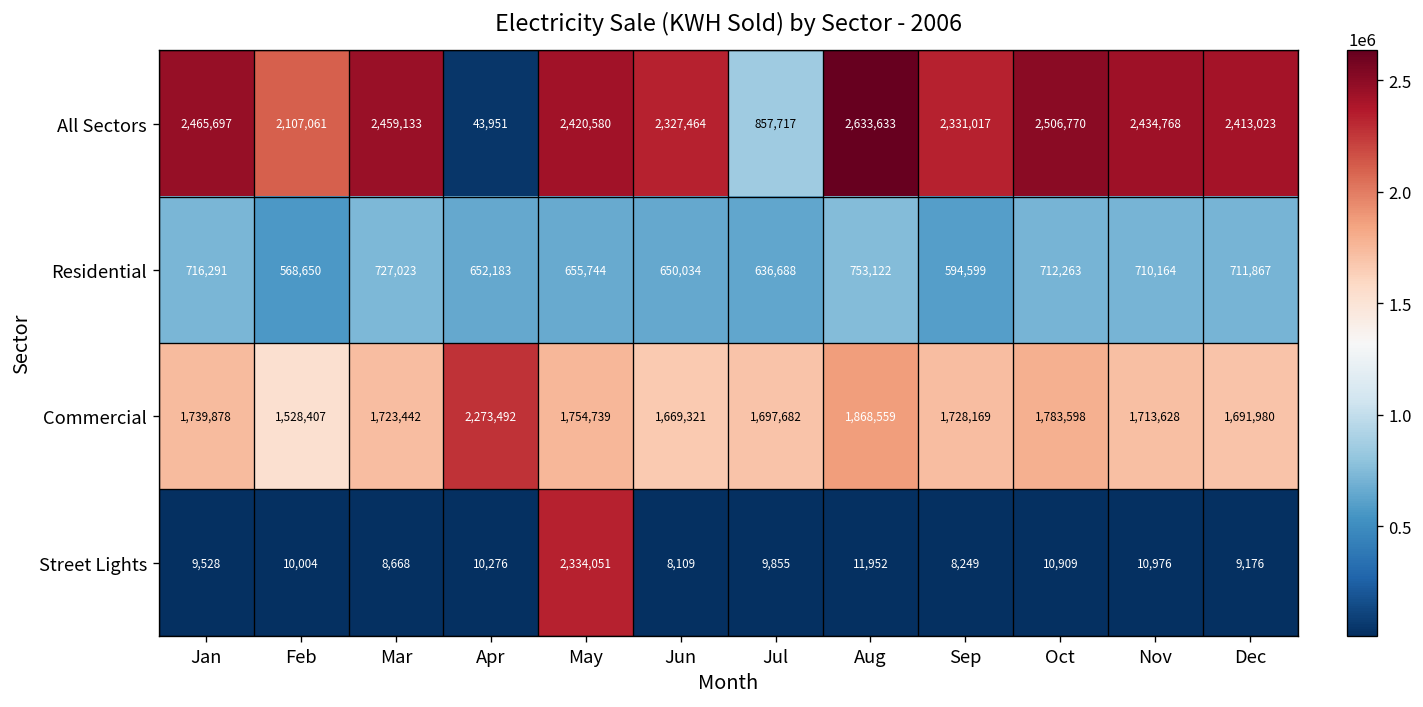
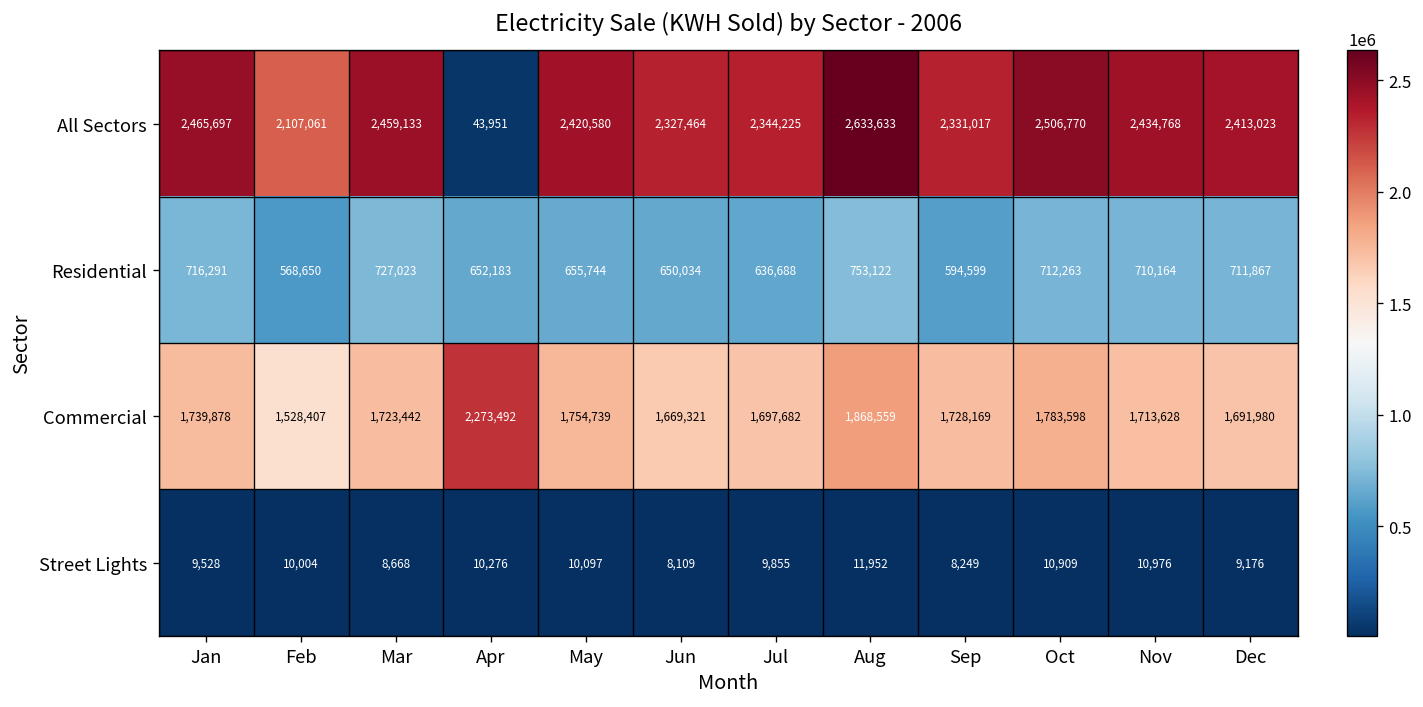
All Sectors, Jul: 857,717 -> 2,344,225
Street Lights, May: 2,334,051 -> 10,097
